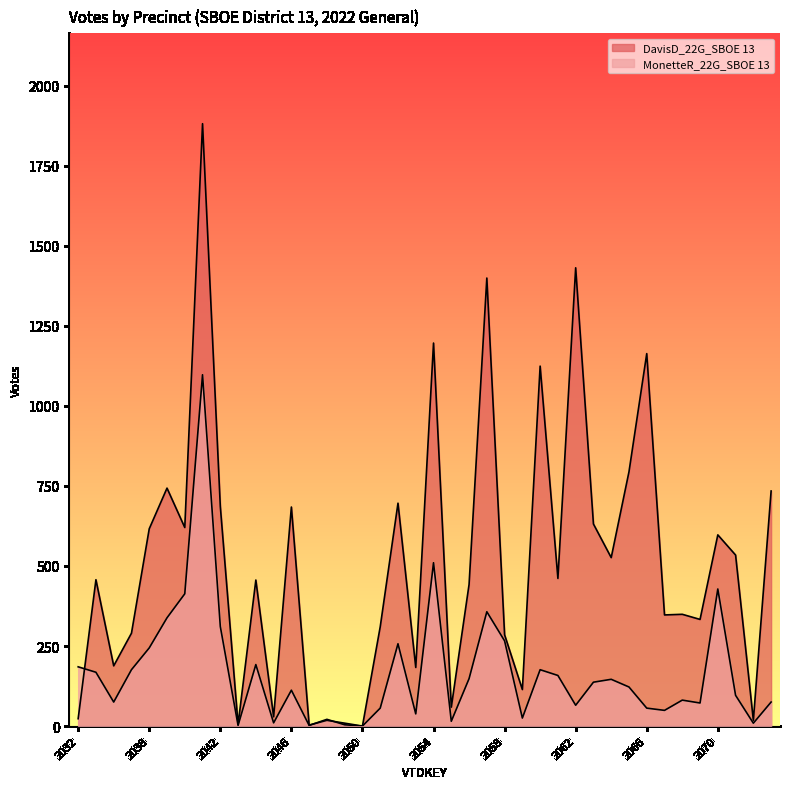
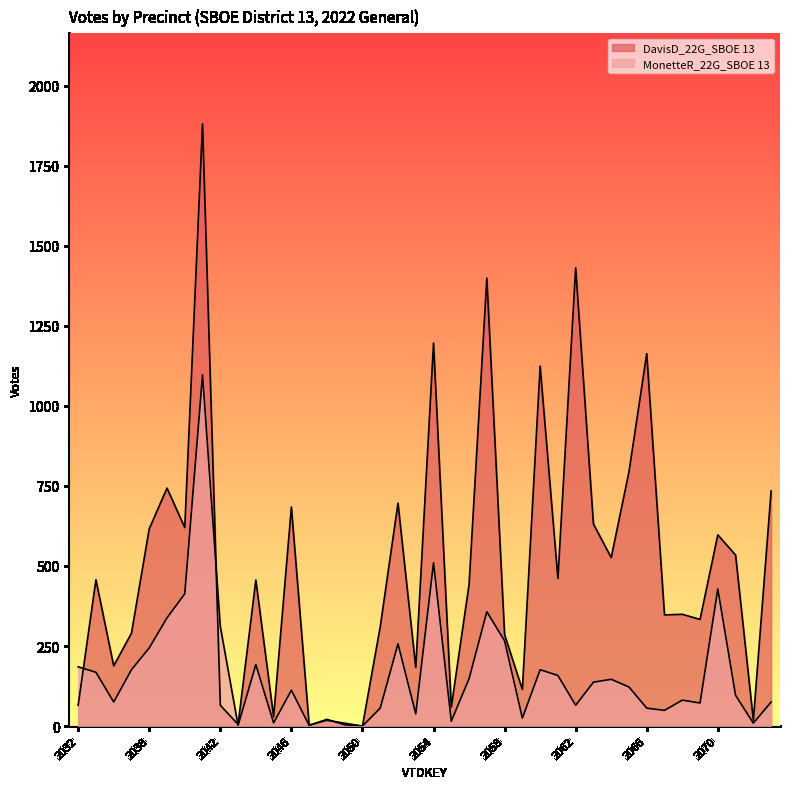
DavisD_22G_SBOE 13, 2032: 20 -> 70
DavisD_22G_SBOE 13, 2042: 690 -> 70
